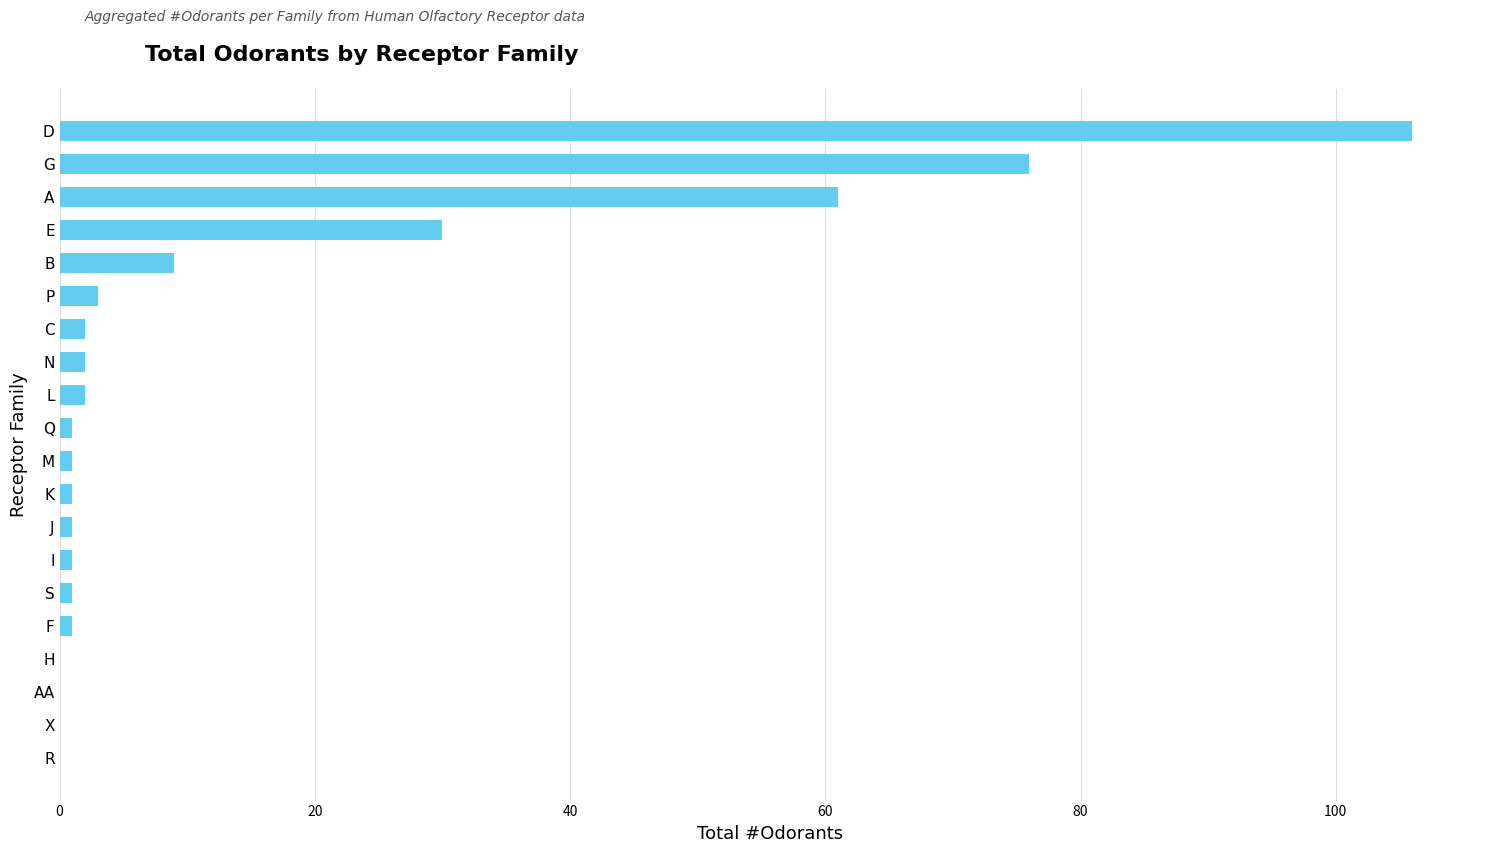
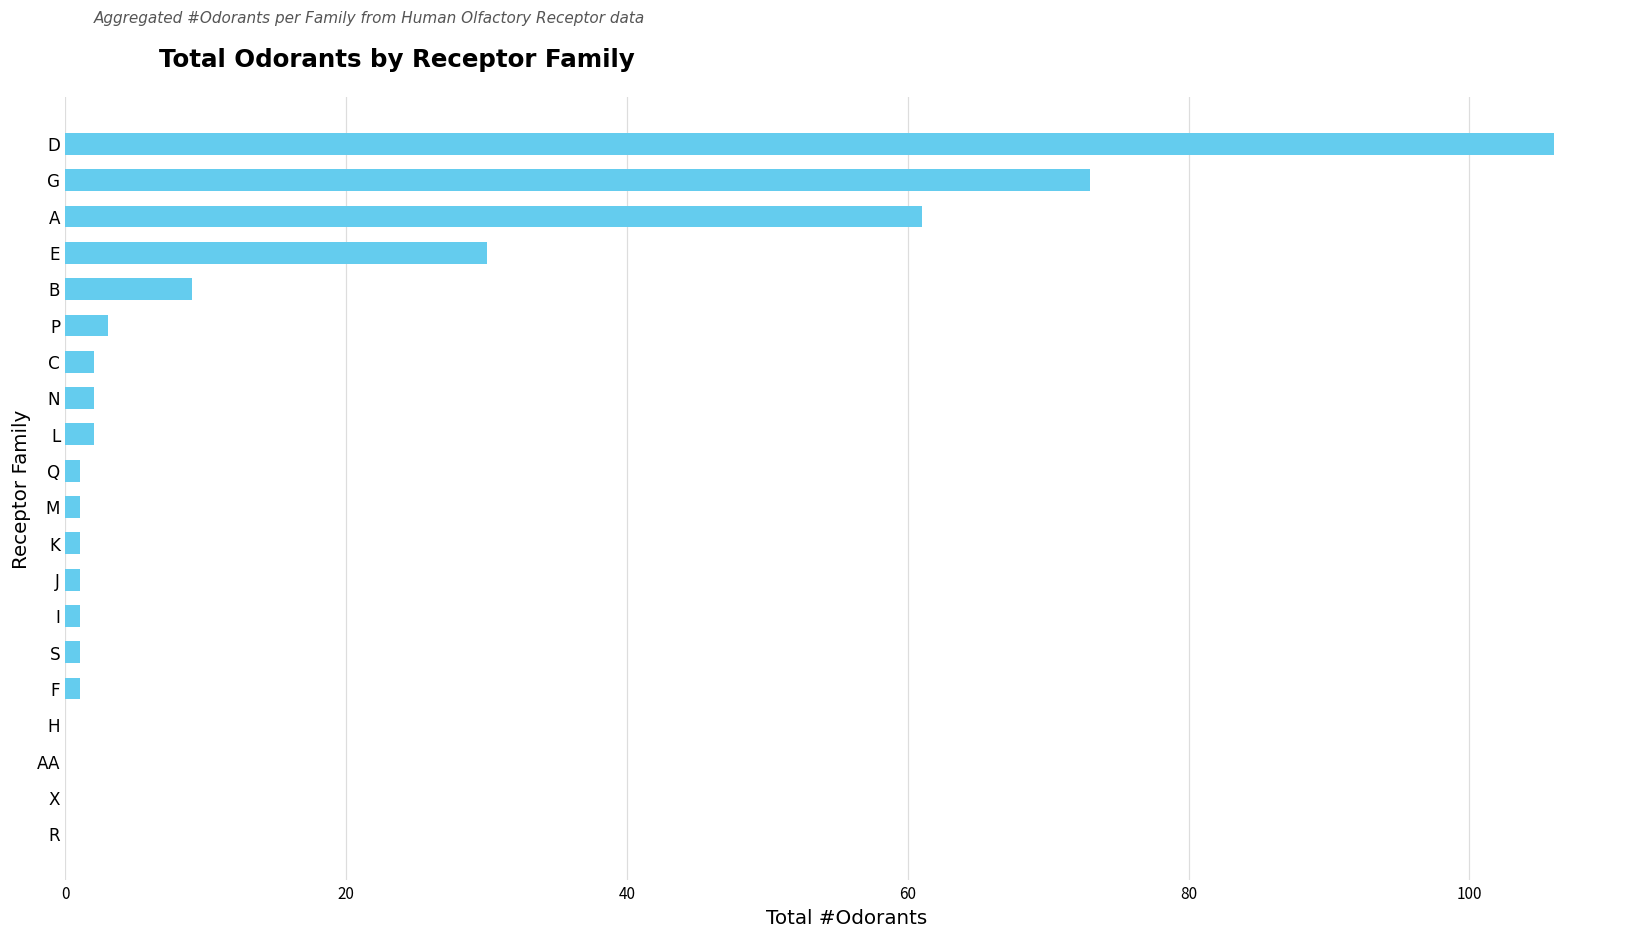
G: 76 -> 73
